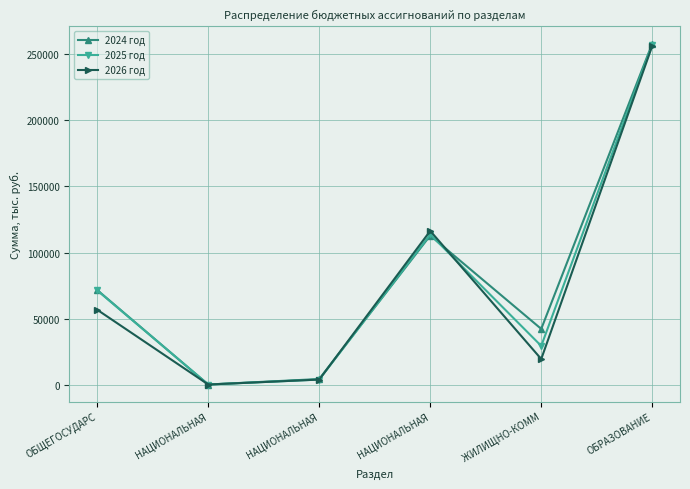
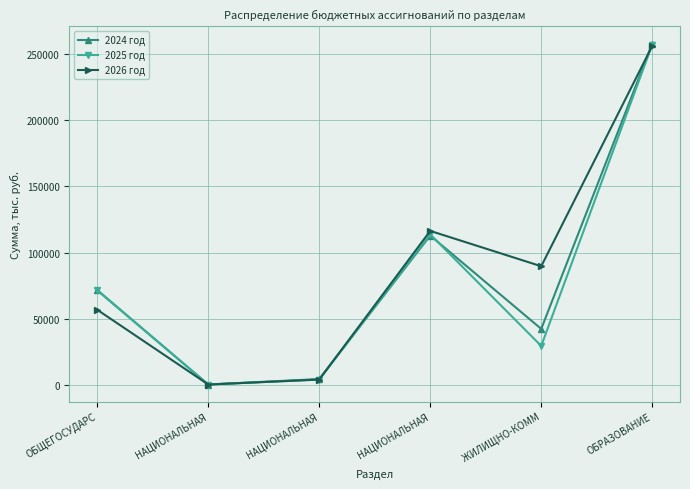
2026 год, ЖИЛИЩНО-КОММ: 20000 -> 90000
